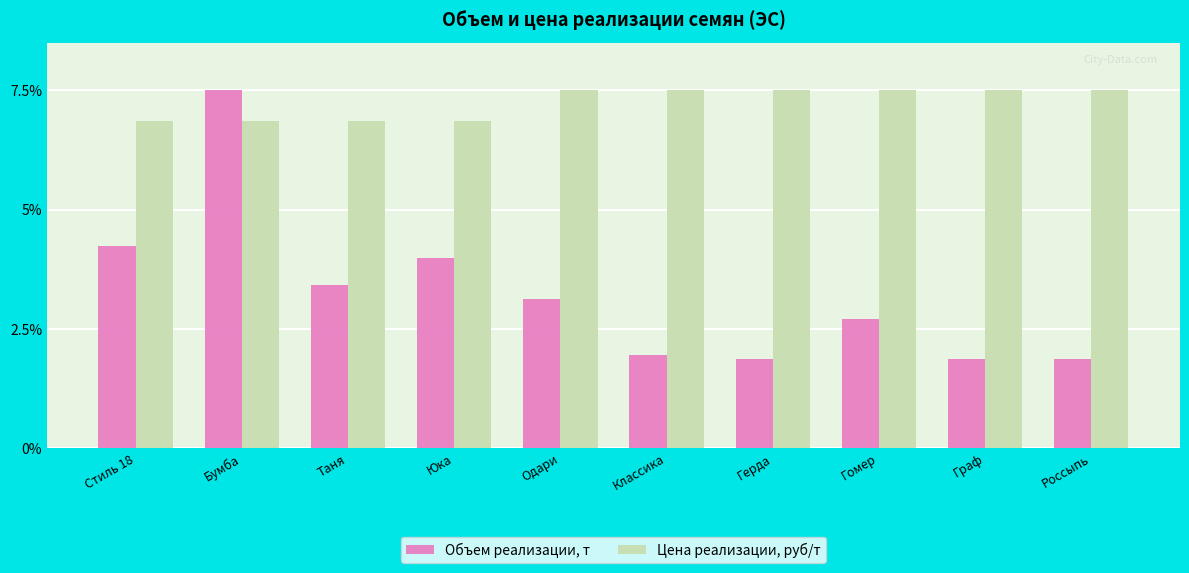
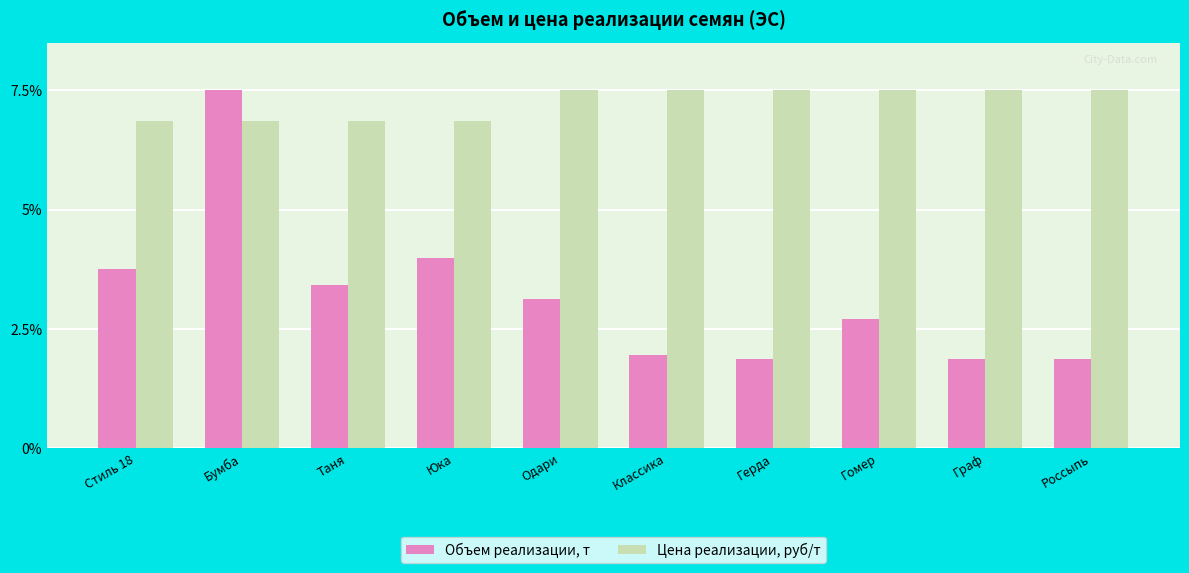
Объем реализации, т, Стиль 18: 4.2% -> 3.8%
